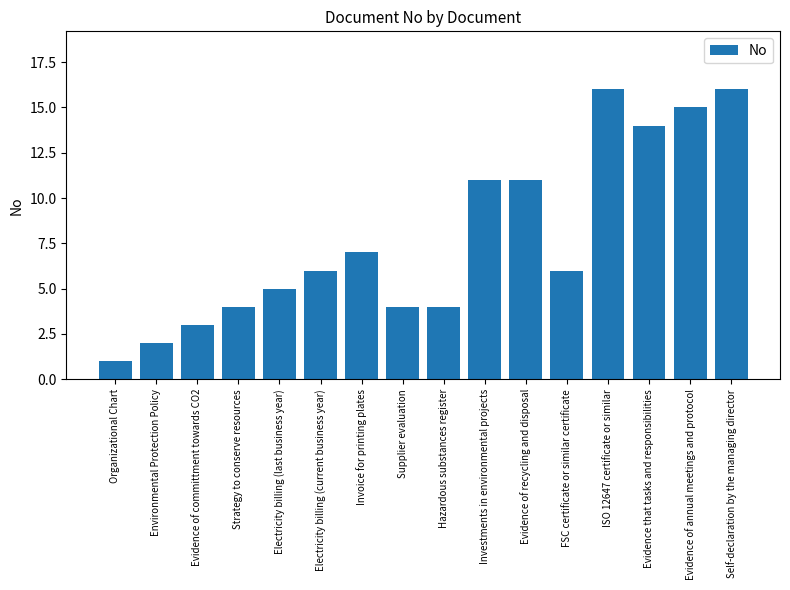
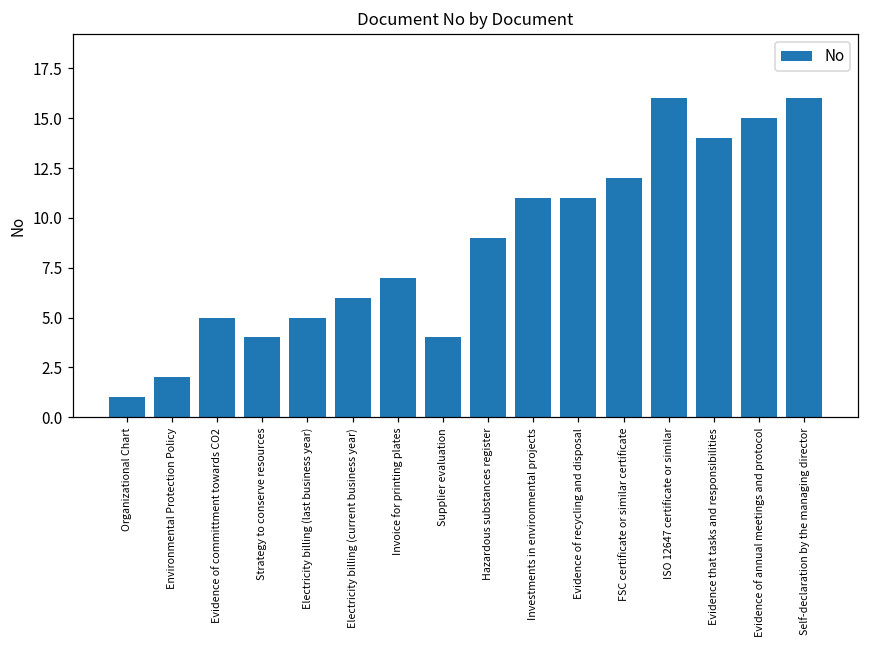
Evidence of committment towards CO2: 3 -> 5
Hazardous substances register: 4 -> 9
FSC certificate or similar certificate: 6 -> 12
